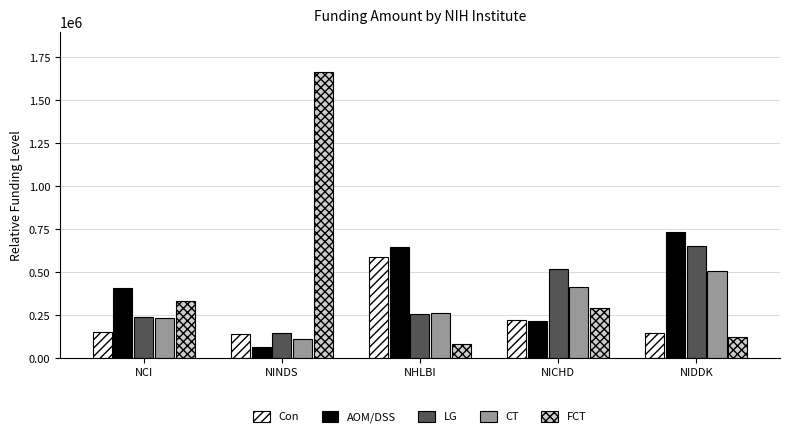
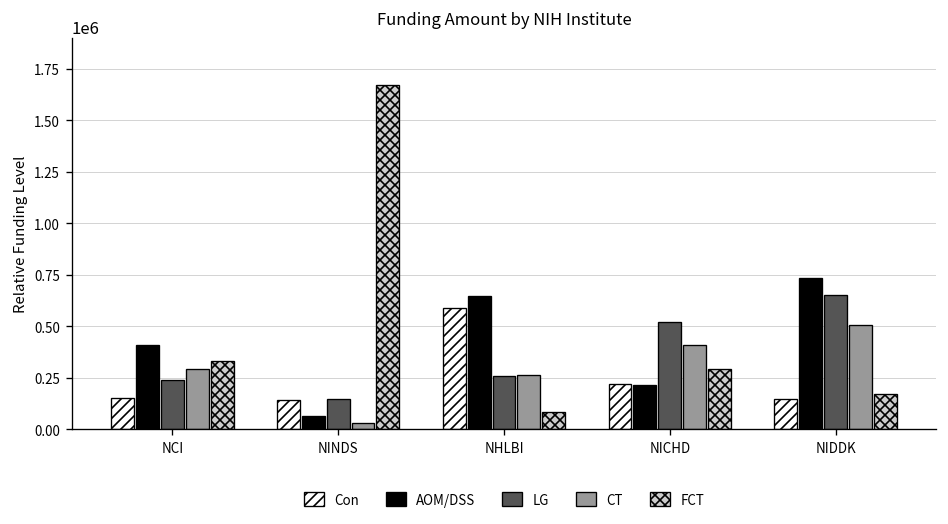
CT, NCI: 230000 -> 290000
CT, NINDS: 110000 -> 30000
FCT, NIDDK: 120000 -> 170000
